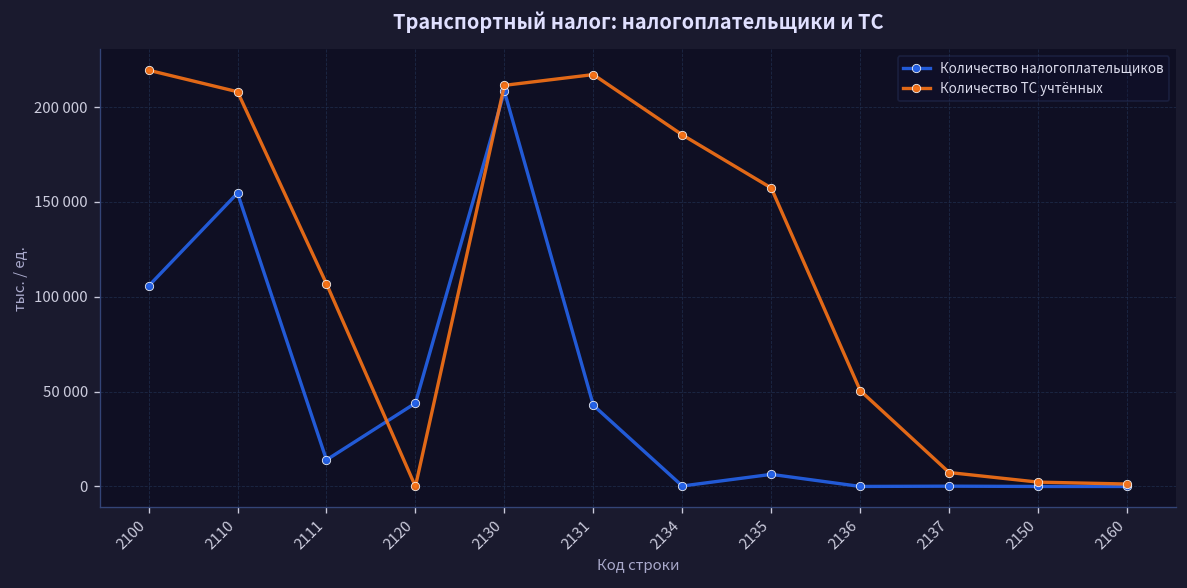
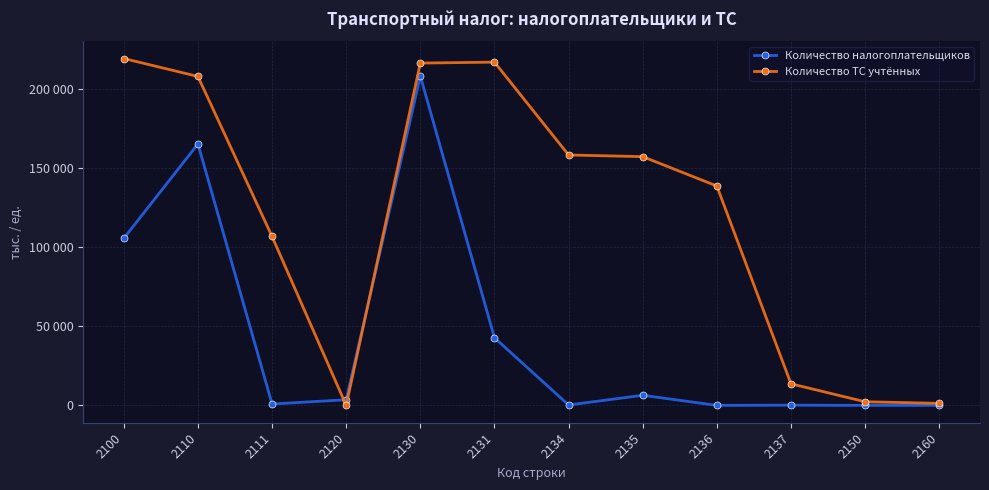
Количество налогоплательщиков, 2110: 155000 -> 165000
Количество налогоплательщиков, 2111: 14000 -> 1000
Количество налогоплательщиков, 2120: 44000 -> 4000
Количество ТС учтённых, 2130: 211000 -> 217000
Количество ТС учтённых, 2134: 185000 -> 158000
Количество ТС учтённых, 2136: 51000 -> 139000
Количество ТС учтённых, 2137: 7000 -> 14000
